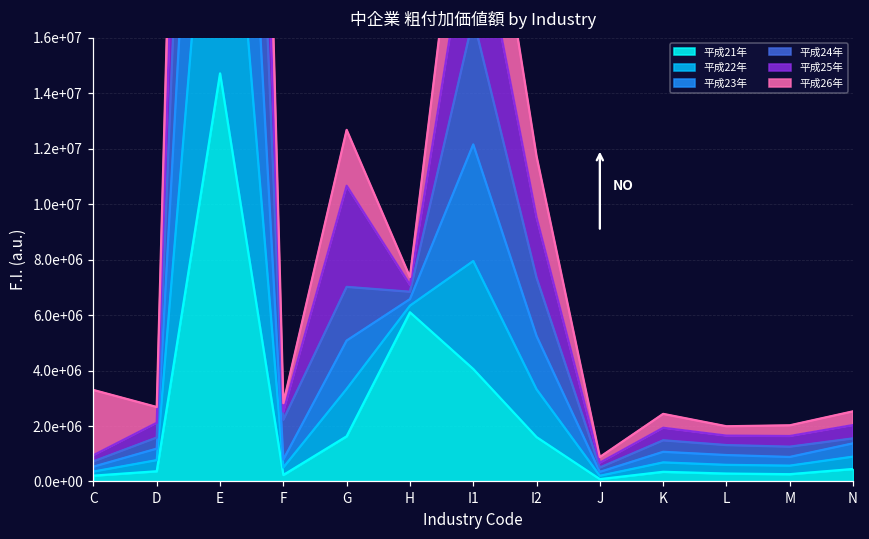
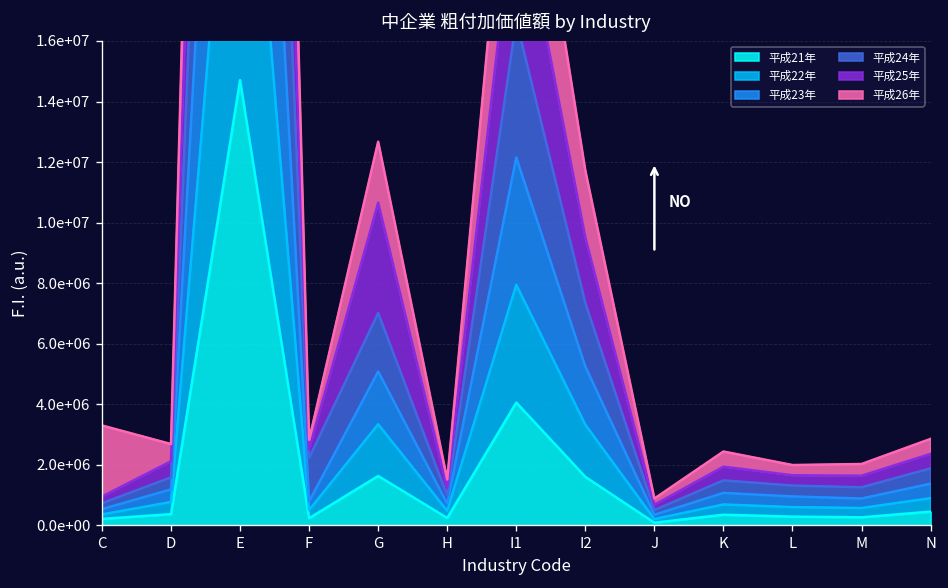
平成21年, H: 6100000 -> 200000
平成24年, N: 200000 -> 500000
